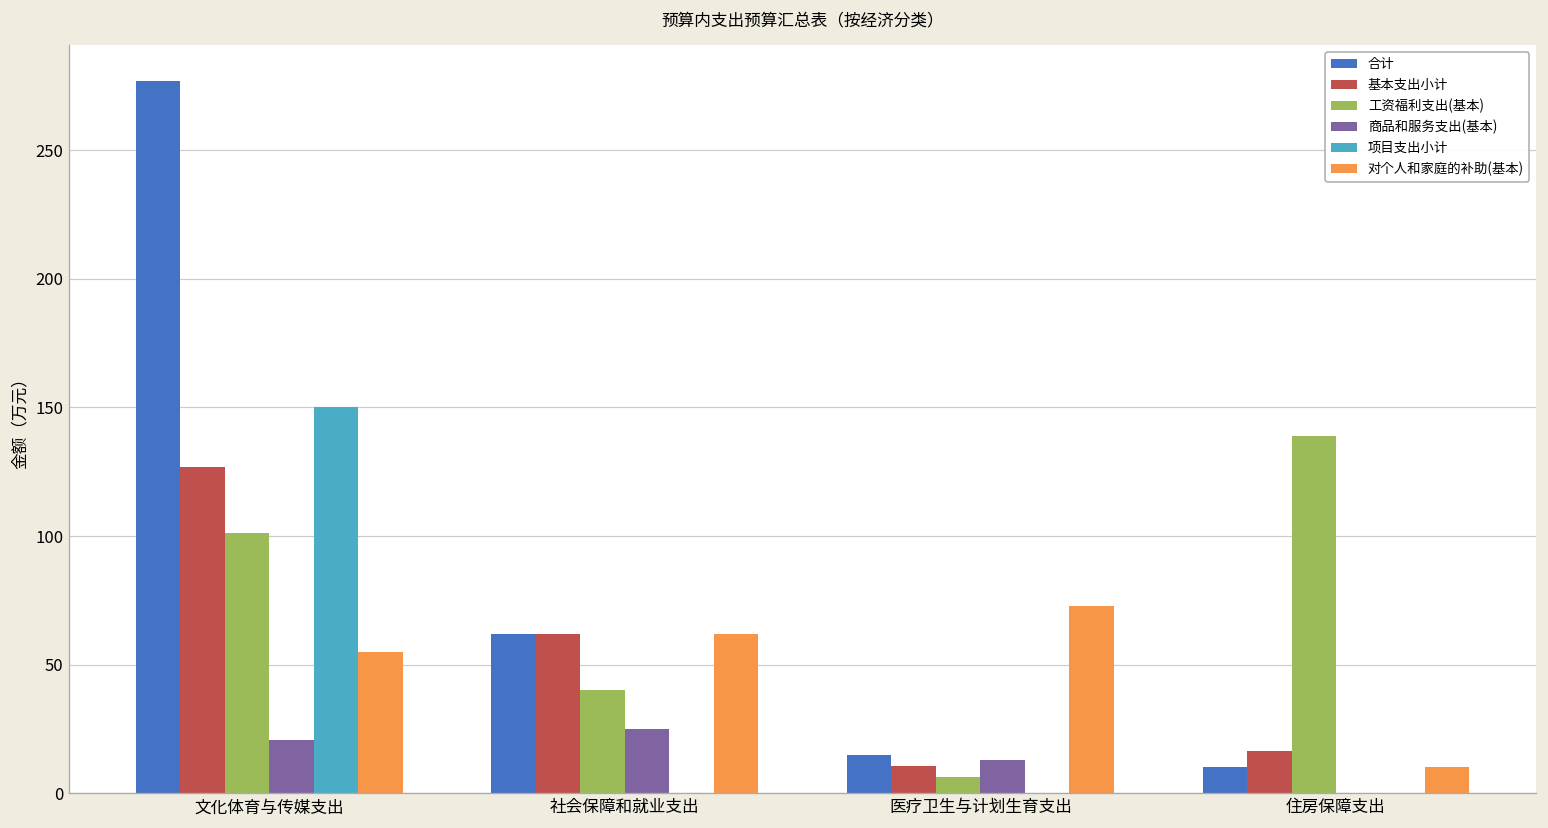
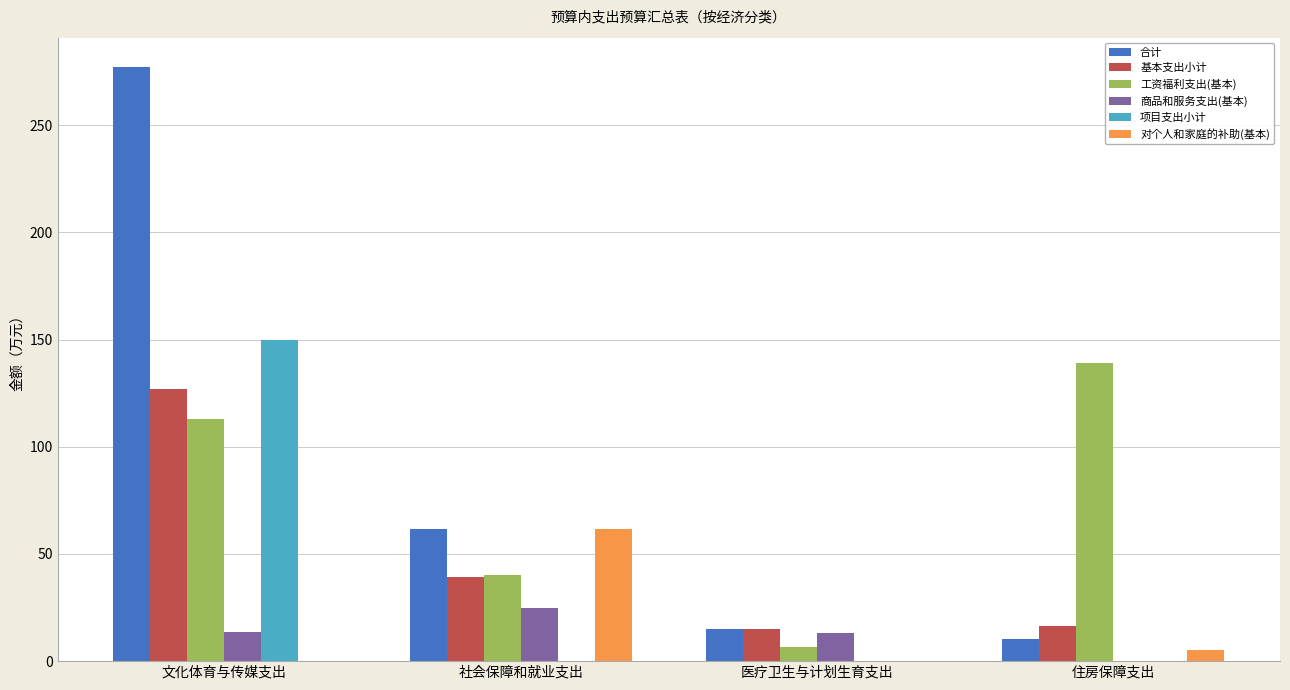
工资福利支出(基本), 文化体育与传媒支出: 101 -> 113
商品和服务支出(基本), 文化体育与传媒支出: 21 -> 14
对个人和家庭的补助(基本), 文化体育与传媒支出: 55 -> 0
基本支出小计, 社会保障和就业支出: 62 -> 39
基本支出小计, 医疗卫生与计划生育支出: 10 -> 15
对个人和家庭的补助(基本), 医疗卫生与计划生育支出: 73 -> 0
对个人和家庭的补助(基本), 住房保障支出: 10 -> 5
